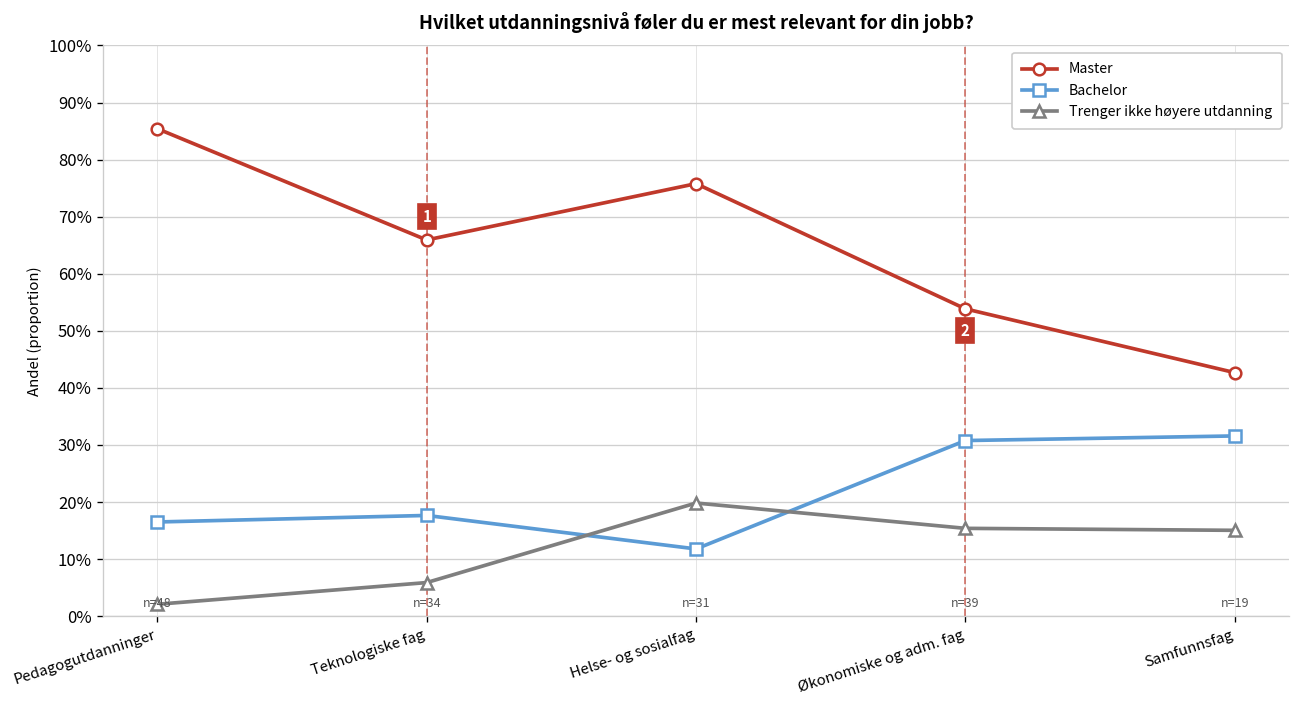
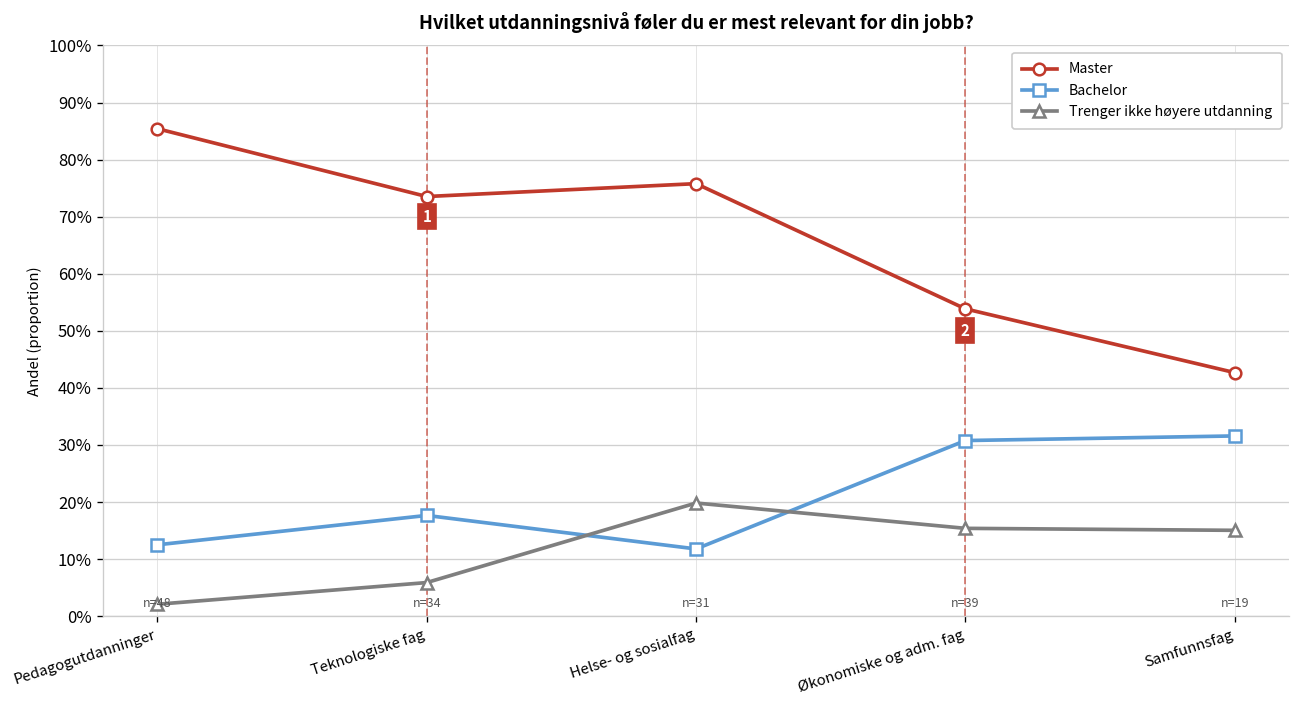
Bachelor, Pedagogutdanninger: 17% -> 13%
Master, Teknologiske fag: 66% -> 74%
